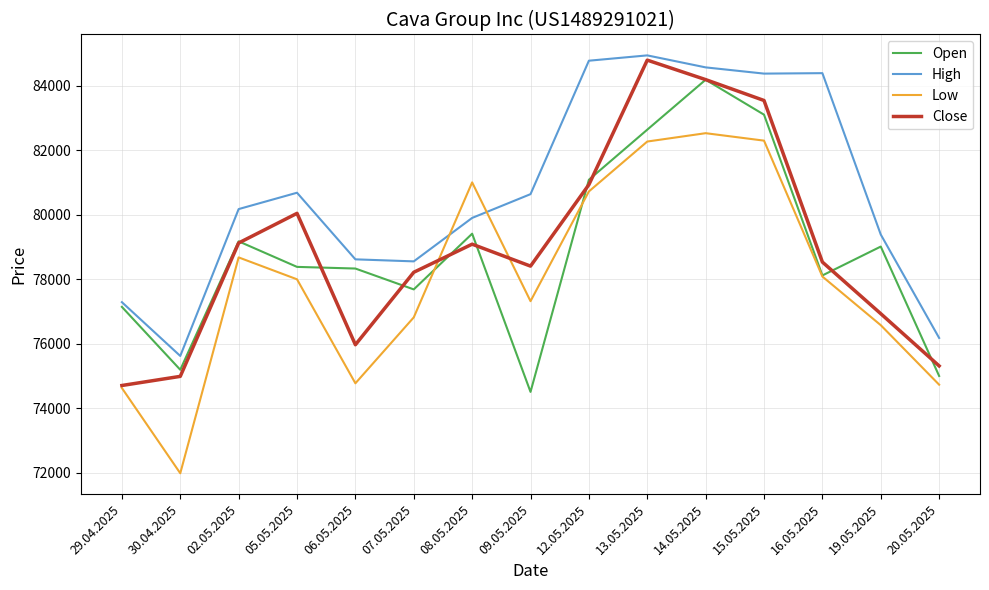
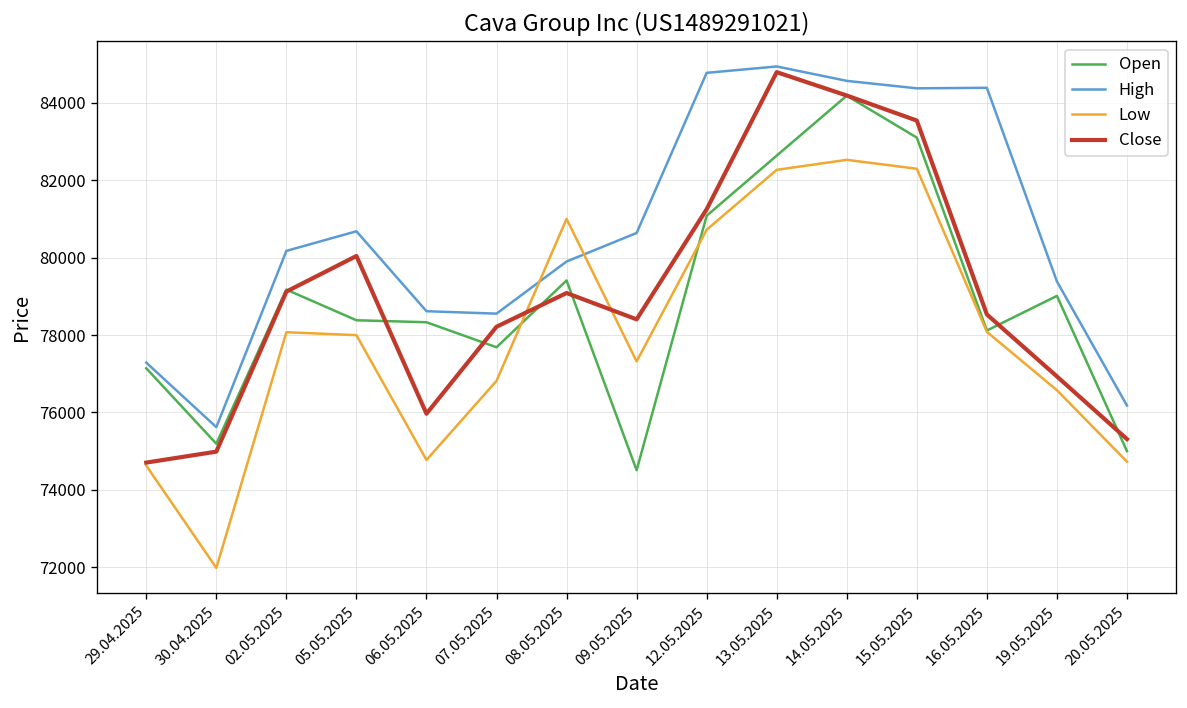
Low, 02.05.2025: 78700 -> 78100
Close, 12.05.2025: 80900 -> 81200
